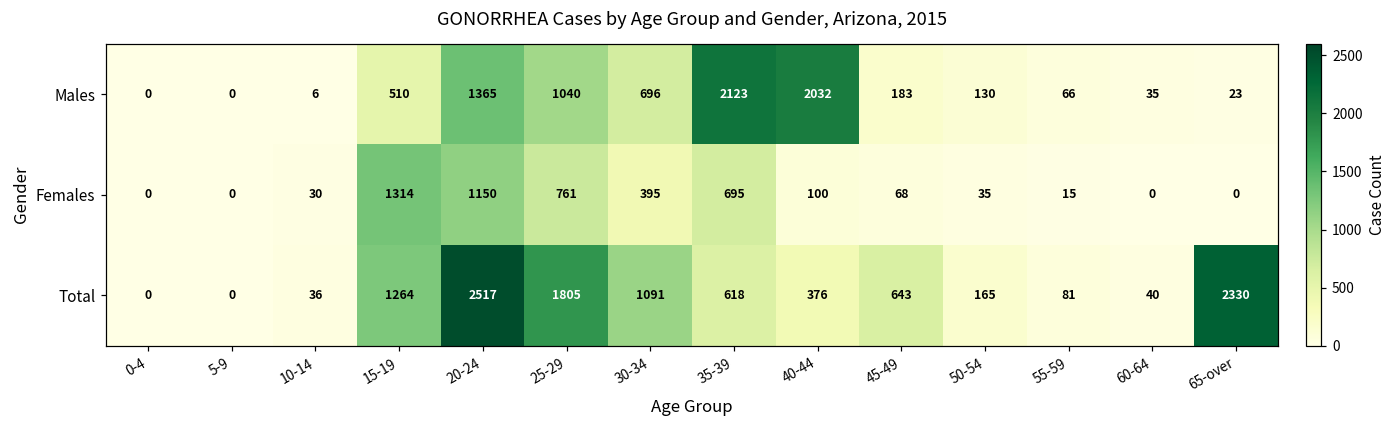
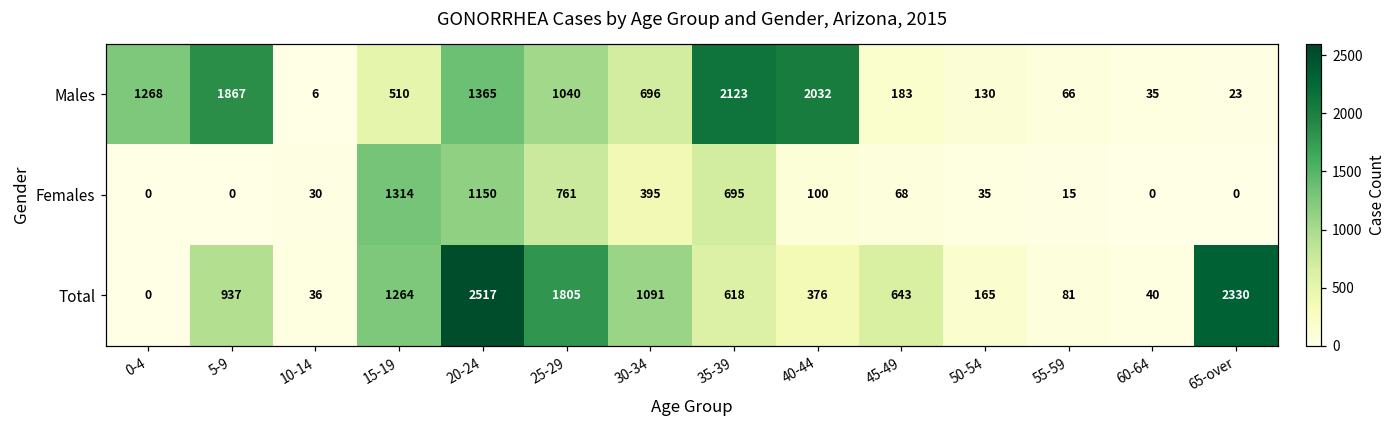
Males, 0-4: 0 -> 1268
Males, 5-9: 0 -> 1867
Total, 5-9: 0 -> 937
